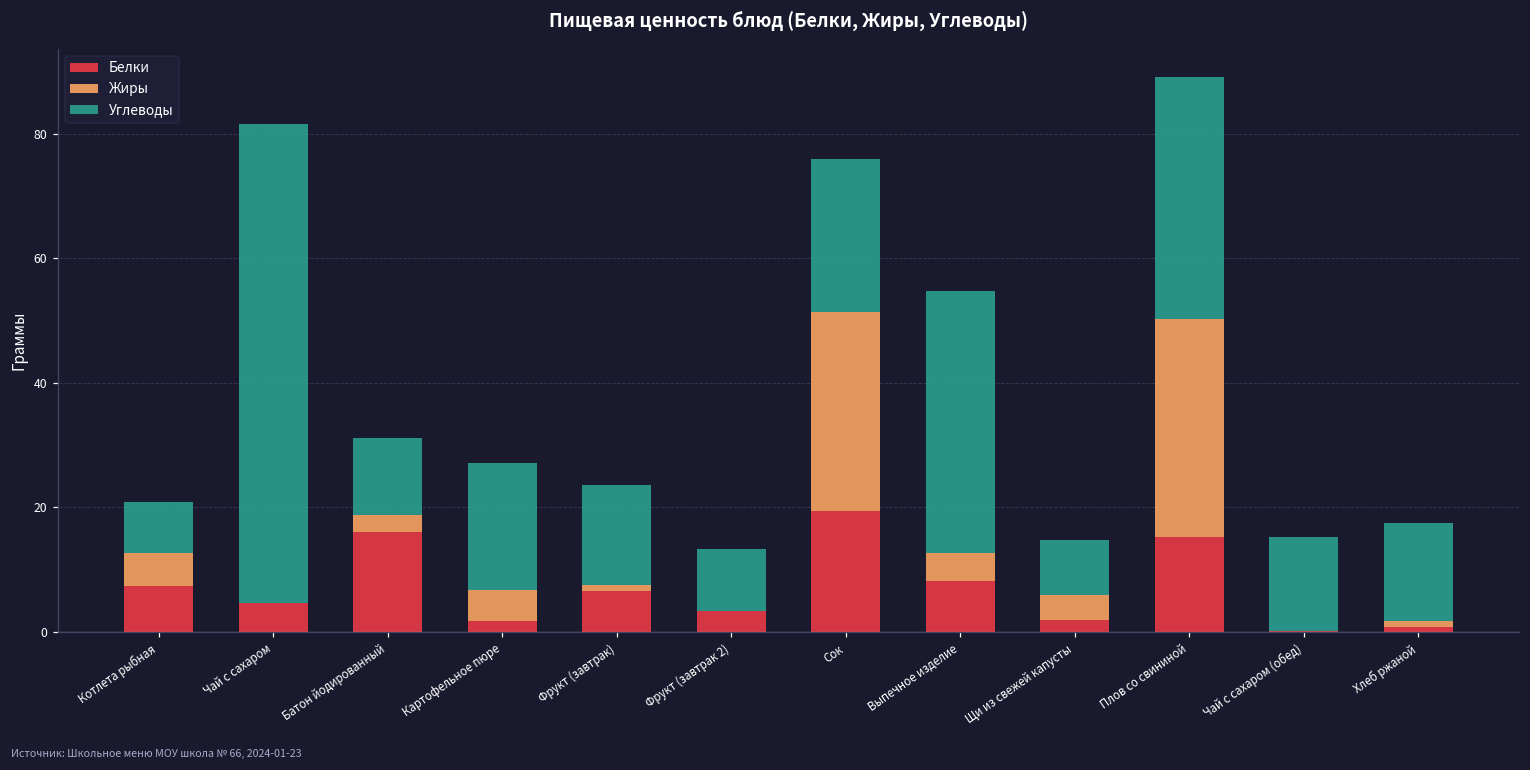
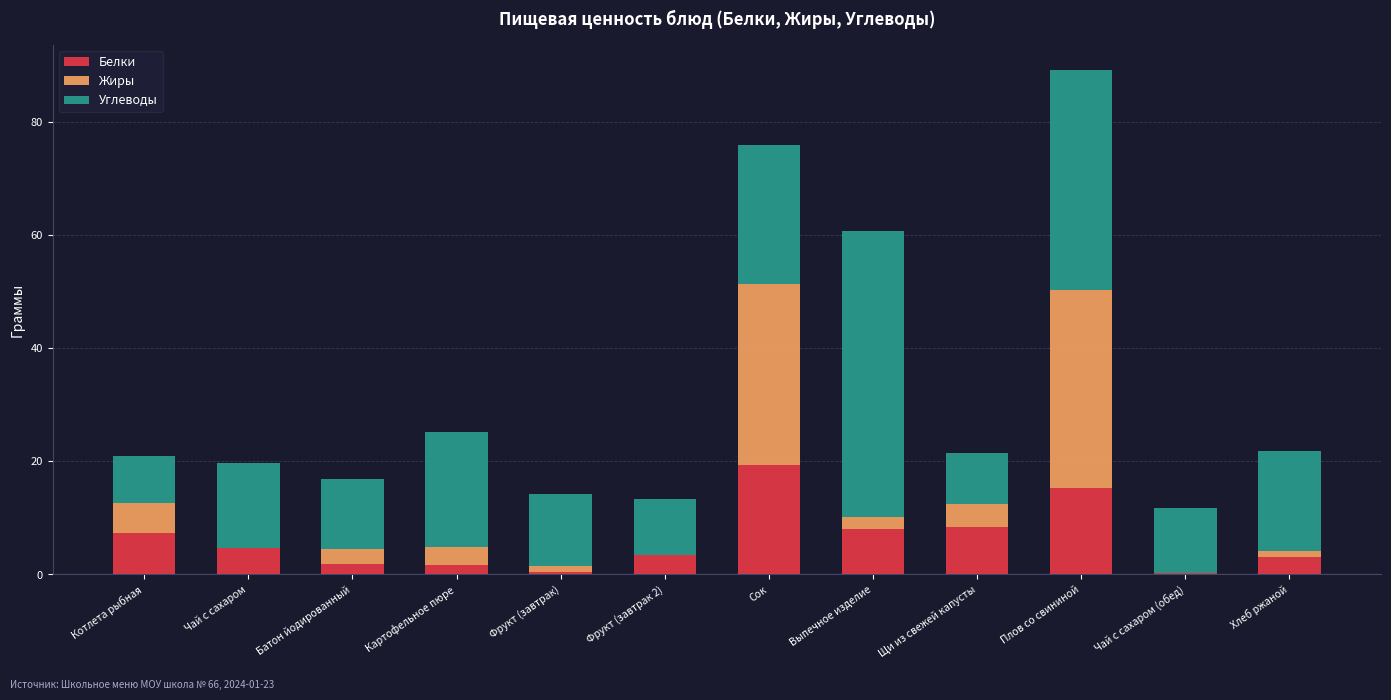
Углеводы, Чай с сахаром: 77 -> 15
Белки, Батон йодированный: 16 -> 2
Жиры, Картофельное пюре: 5 -> 3
Белки, Фрукт (завтрак): 7 -> 1
Углеводы, Фрукт (завтрак): 16 -> 13
Жиры, Выпечное изделие: 5 -> 2
Углеводы, Выпечное изделие: 42 -> 51
Белки, Щи из свежей капусты: 2 -> 8
Углеводы, Чай с сахаром (обед): 15 -> 12
Белки, Хлеб ржаной: 1 -> 3
Углеводы, Хлеб ржаной: 16 -> 18
